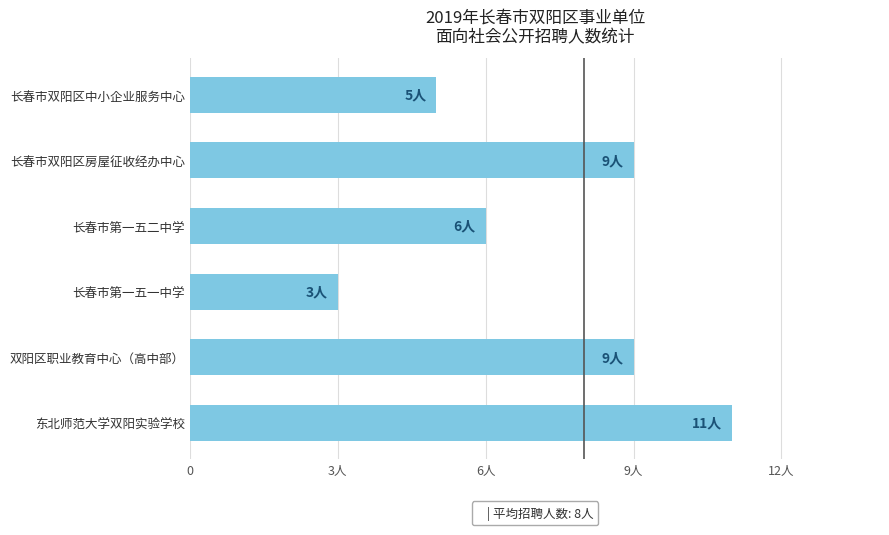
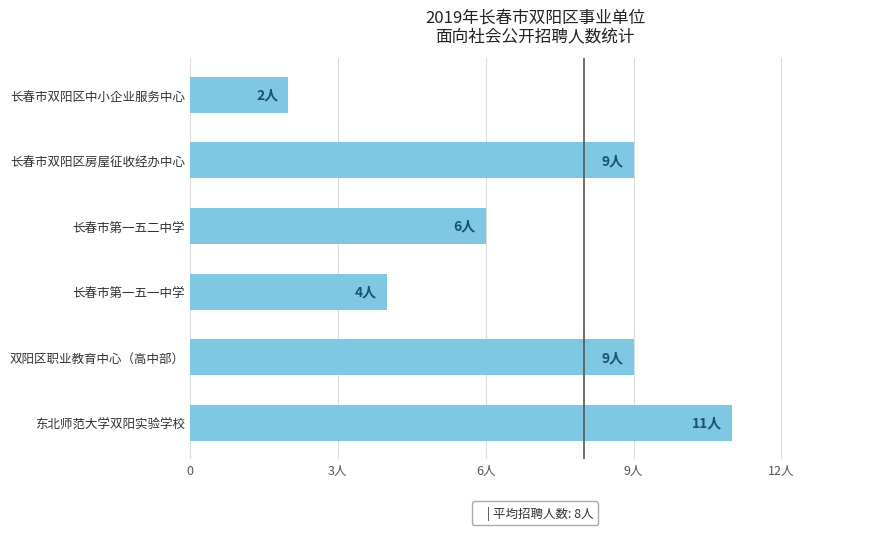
长春市双阳区中小企业服务中心: 5人 -> 2人
长春市第一五一中学: 3人 -> 4人
